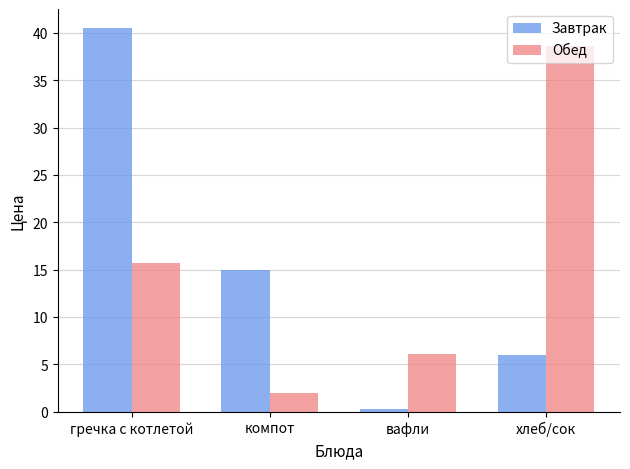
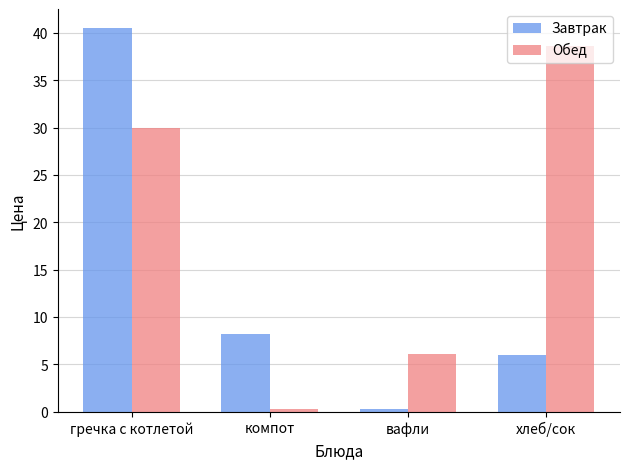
Обед, гречка с котлетой: 16 -> 30
Завтрак, компот: 15 -> 8
Обед, компот: 2 -> 0
